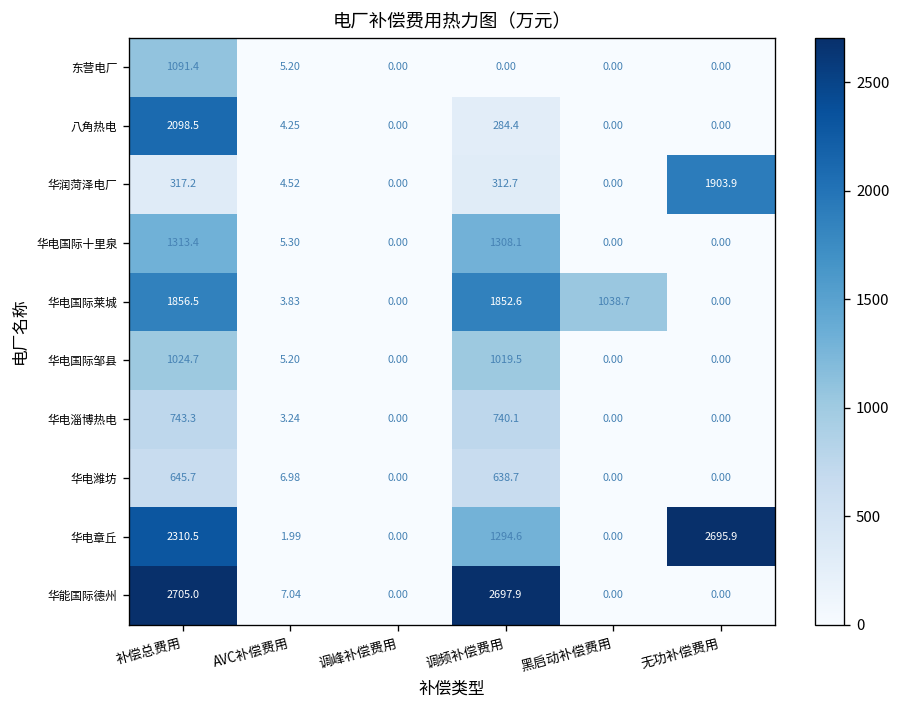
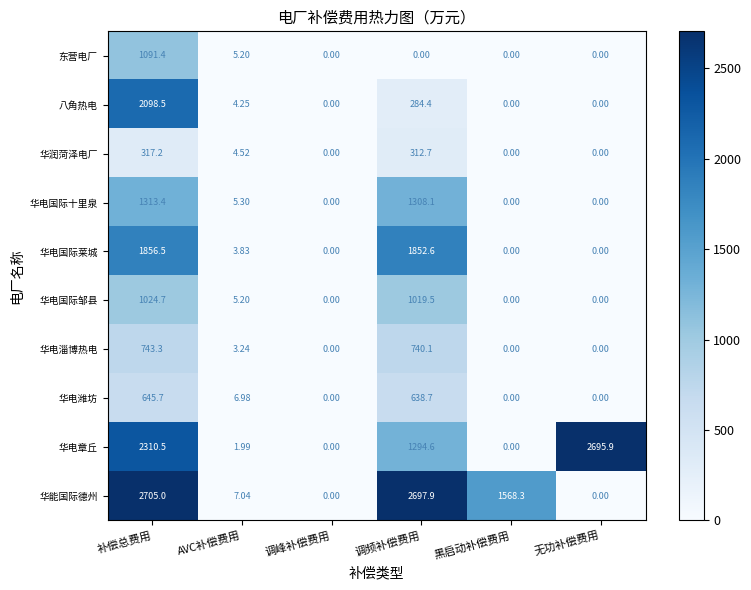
华润菏泽电厂, 无功补偿费用: 1903.9 -> 0.00
华电国际莱城, 黑启动补偿费用: 1038.7 -> 0.00
华能国际德州, 黑启动补偿费用: 0.00 -> 1568.3
